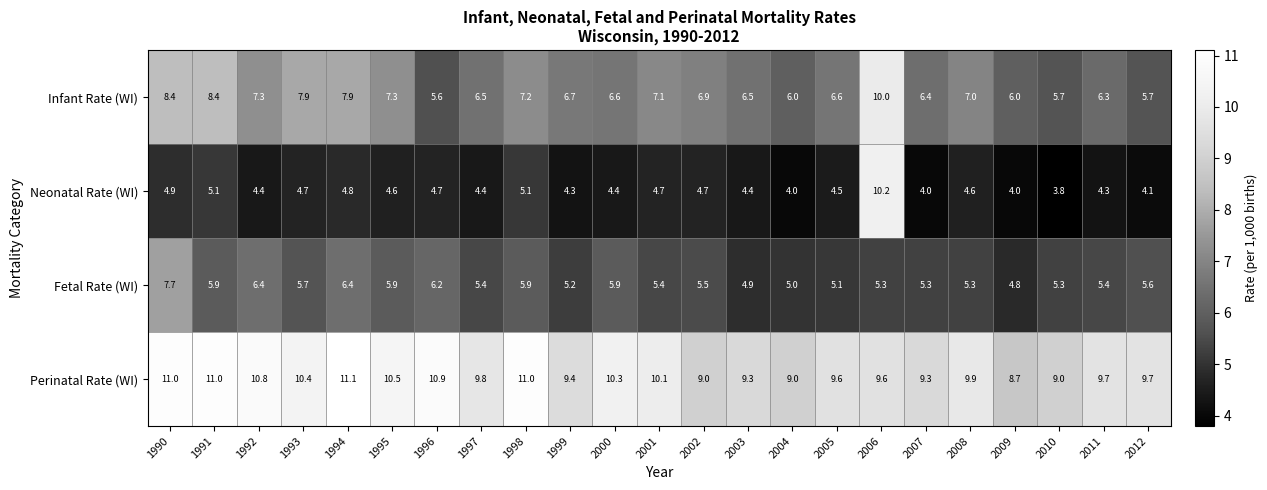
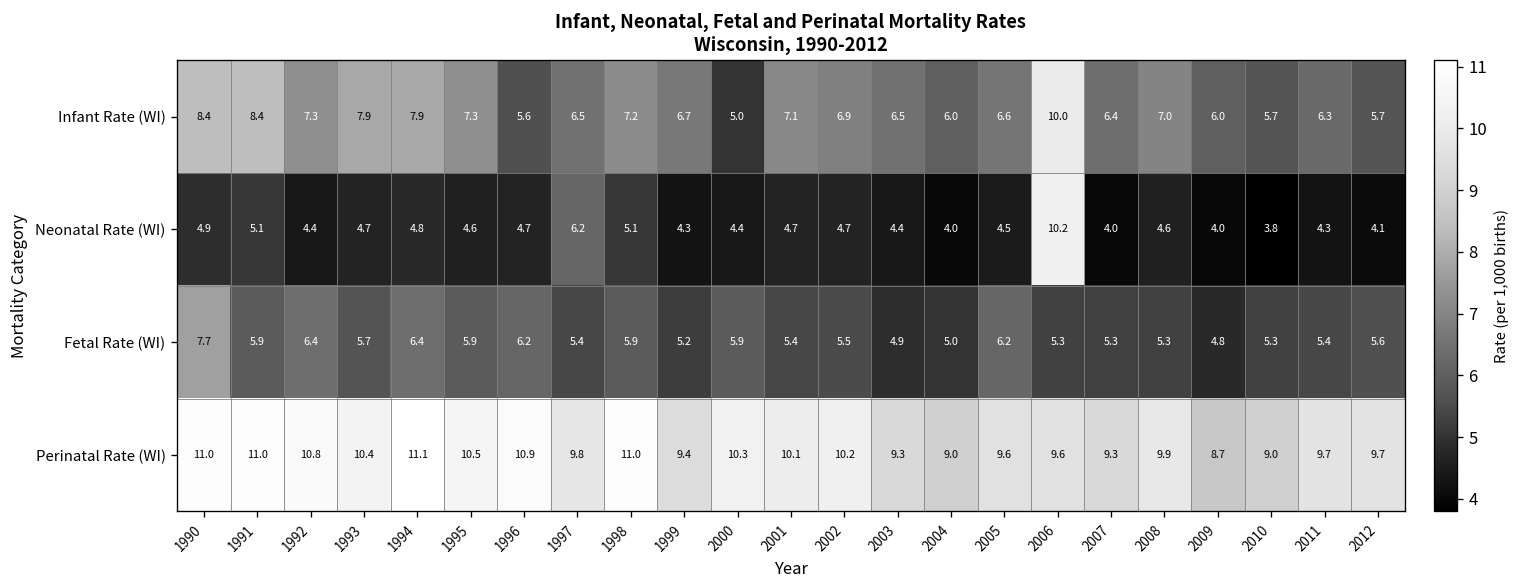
Infant Rate (WI), 2000: 6.6 -> 5.0
Neonatal Rate (WI), 1997: 4.4 -> 6.2
Fetal Rate (WI), 2005: 5.1 -> 6.2
Perinatal Rate (WI), 2002: 9.0 -> 10.2
